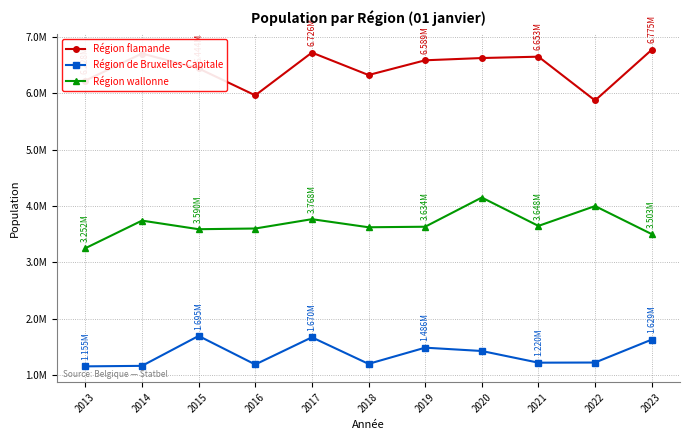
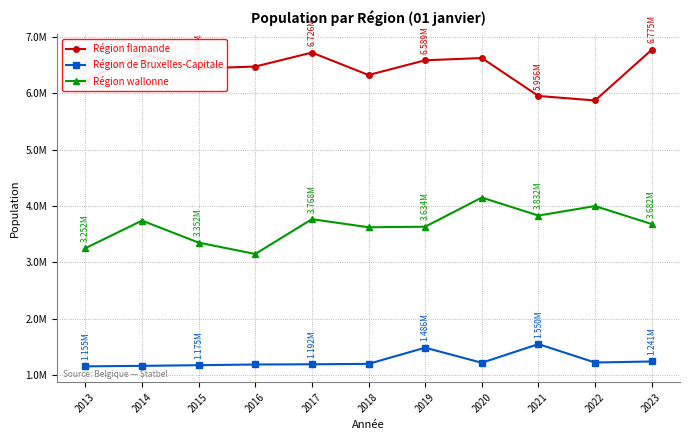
Région de Bruxelles-Capitale, 2015: 1.695M -> 1.175M
Région wallonne, 2015: 3.590M -> 3.352M
Région flamande, 2016: 6000000 -> 6500000
Région wallonne, 2016: 3600000 -> 3100000
Région de Bruxelles-Capitale, 2017: 1.670M -> 1.192M
Région de Bruxelles-Capitale, 2020: 1400000 -> 1200000
Région flamande, 2021: 6.653M -> 5.956M
Région de Bruxelles-Capitale, 2021: 1.220M -> 1.550M
Région wallonne, 2021: 3.648M -> 3.832M
Région de Bruxelles-Capitale, 2023: 1.629M -> 1.241M
Région wallonne, 2023: 3.503M -> 3.682M
